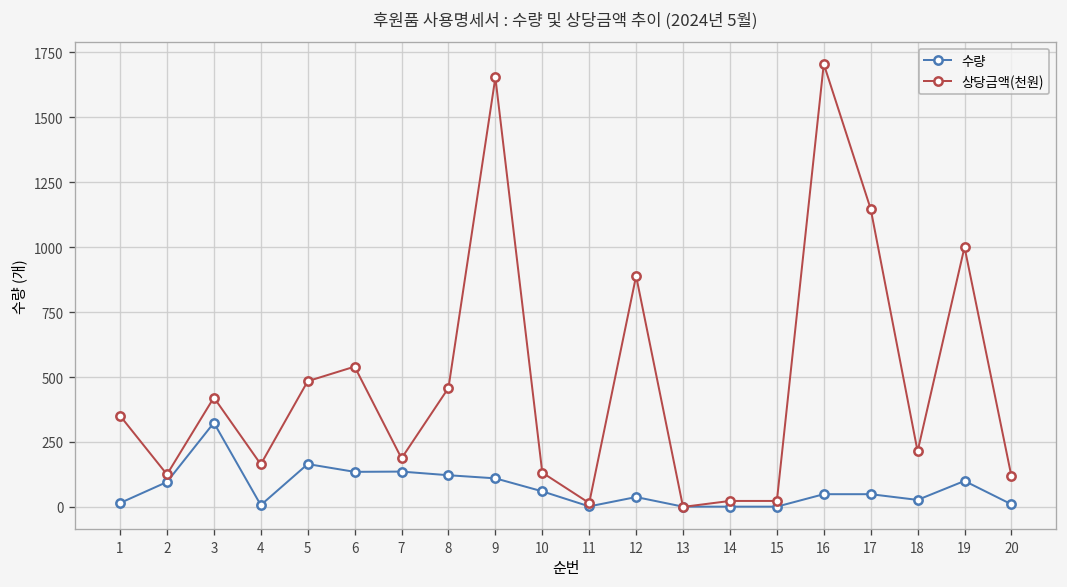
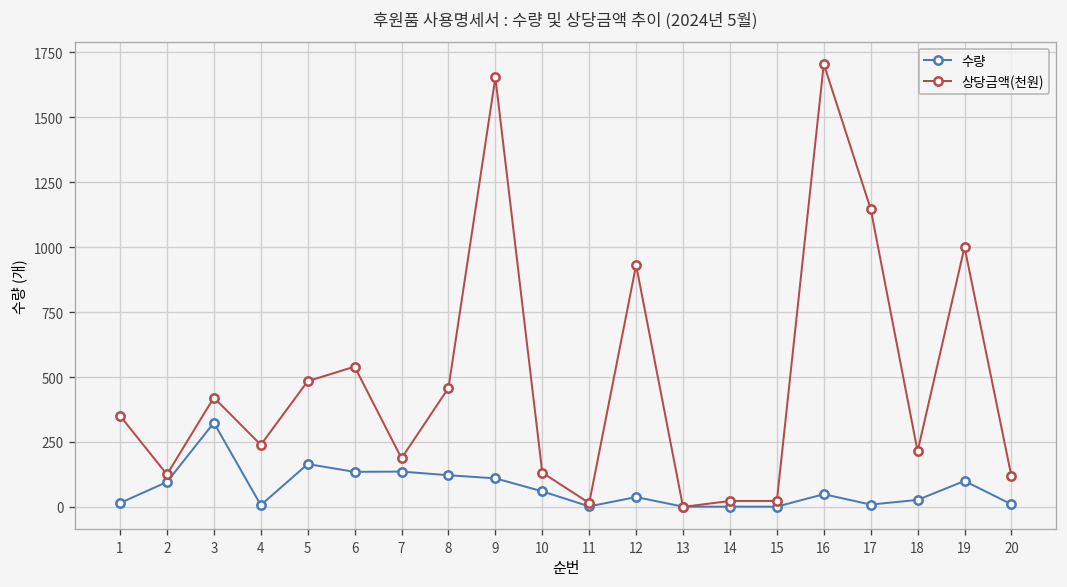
상당금액(천원), 4: 160 -> 240
상당금액(천원), 12: 890 -> 930
수량, 17: 50 -> 10
